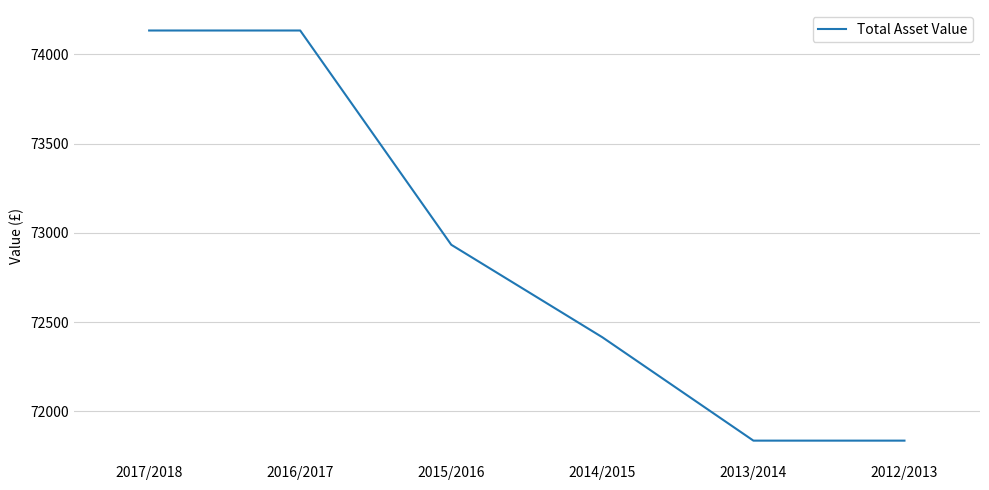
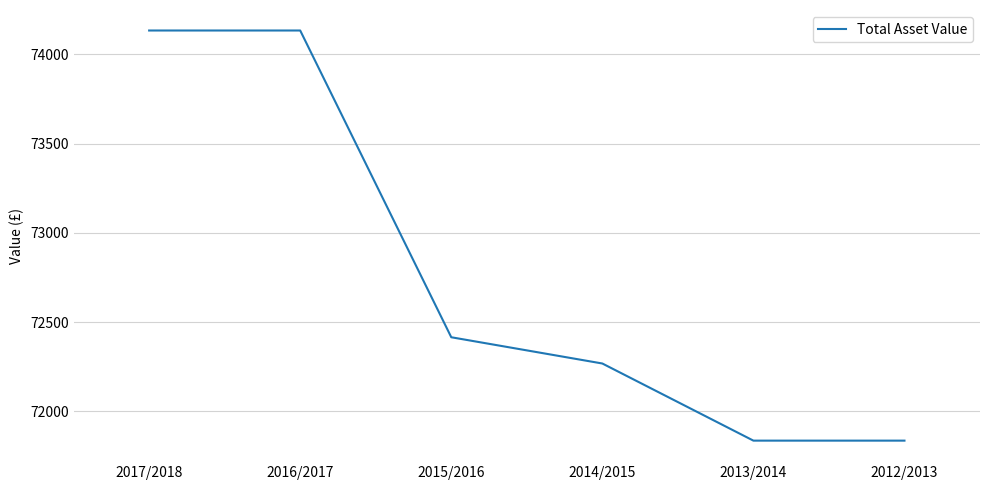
2015/2016: 72930 -> 72420
2014/2015: 72420 -> 72270
